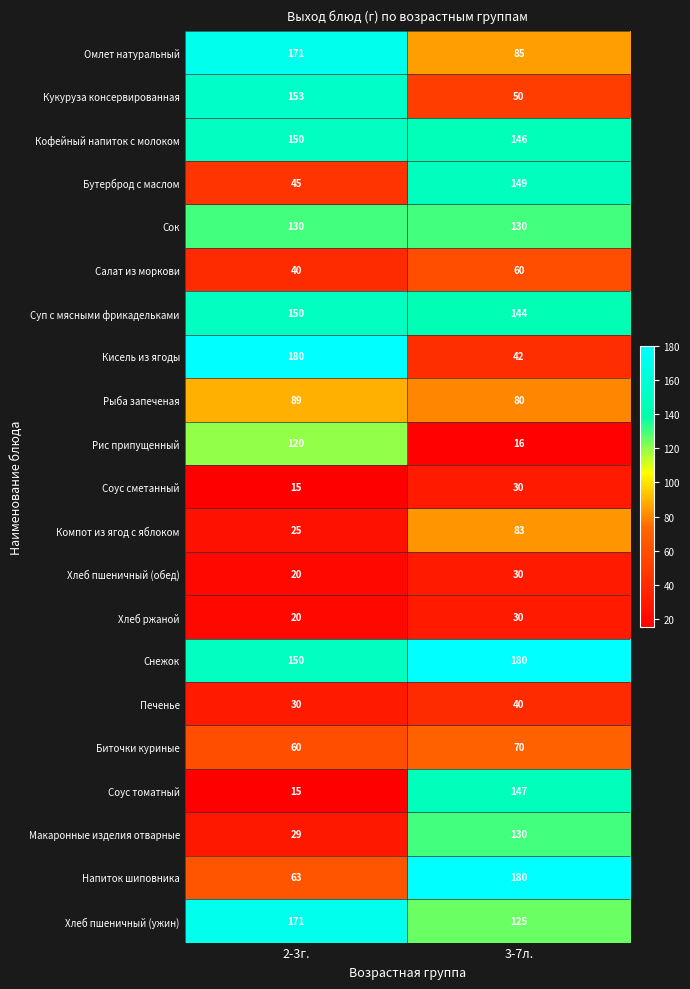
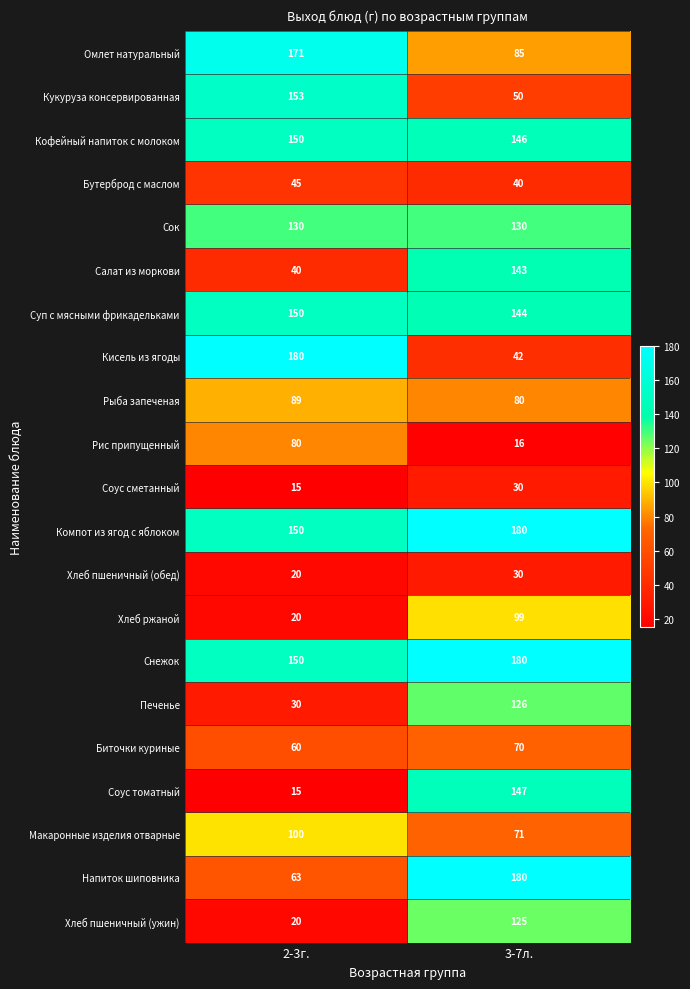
Бутерброд с маслом, 3-7л.: 149 -> 40
Салат из моркови, 3-7л.: 60 -> 143
Рис припущенный, 2-3г.: 120 -> 80
Компот из ягод с яблоком, 2-3г.: 25 -> 150
Компот из ягод с яблоком, 3-7л.: 83 -> 180
Хлеб ржаной, 3-7л.: 30 -> 99
Печенье, 3-7л.: 40 -> 126
Макаронные изделия отварные, 2-3г.: 29 -> 100
Макаронные изделия отварные, 3-7л.: 130 -> 71
Хлеб пшеничный (ужин), 2-3г.: 171 -> 20
